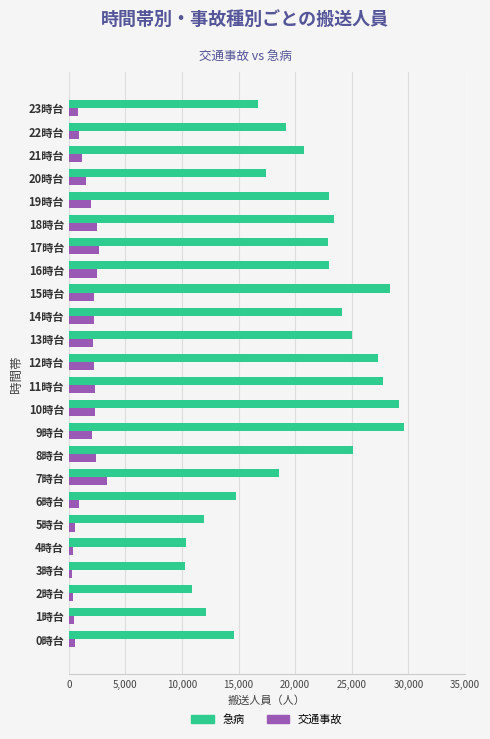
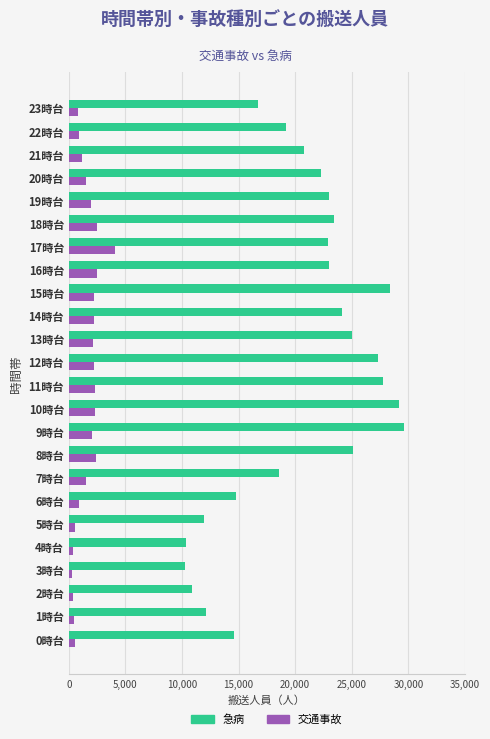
急病, 20時台: 17,400 -> 22,300
交通事故, 17時台: 2,700 -> 4,000
交通事故, 7時台: 3,300 -> 1,500
